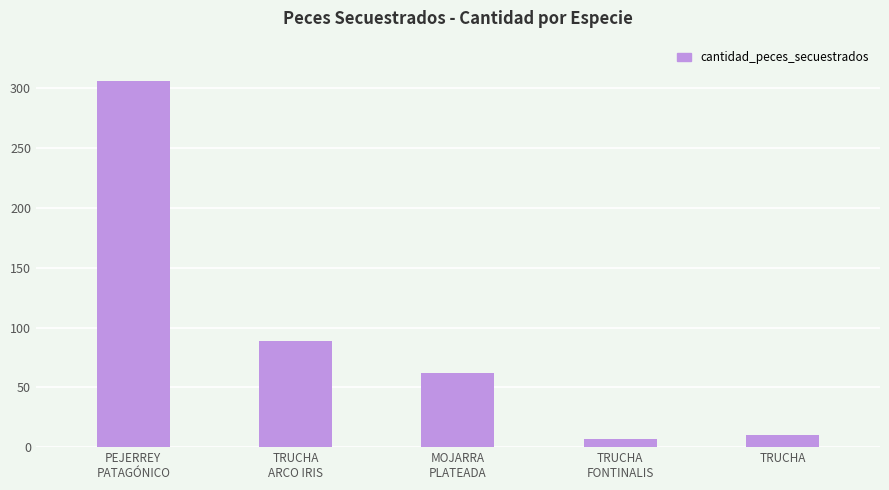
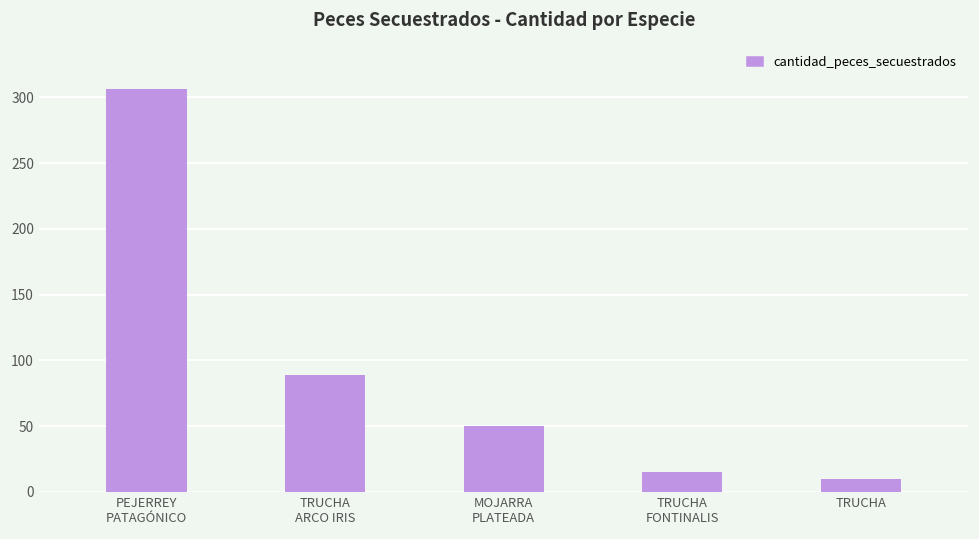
MOJARRA PLATEADA: 62 -> 50
TRUCHA FONTINALIS: 7 -> 15
